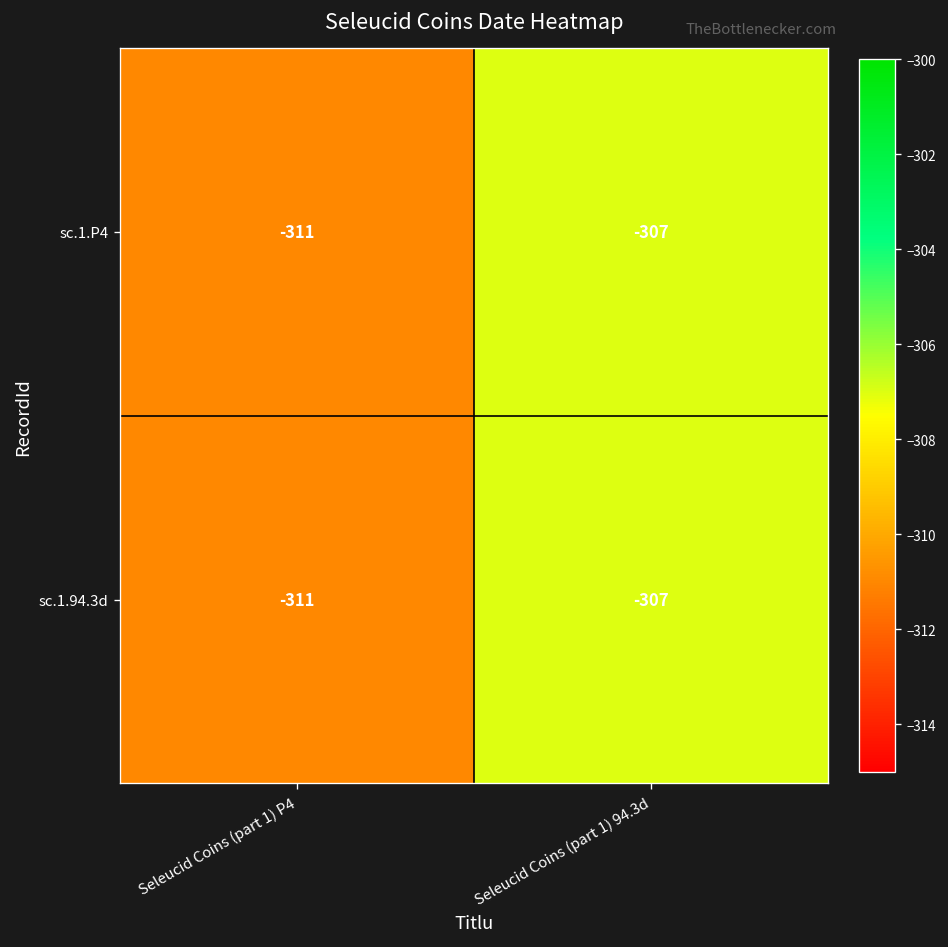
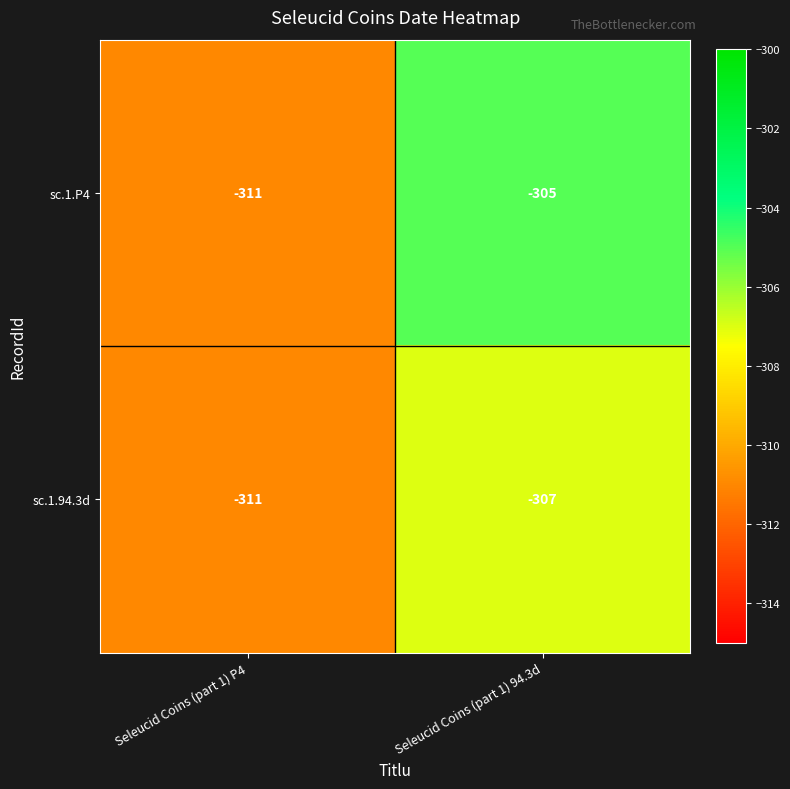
sc.1.P4, Seleucid Coins (part 1) 94.3d: -307 -> -305
